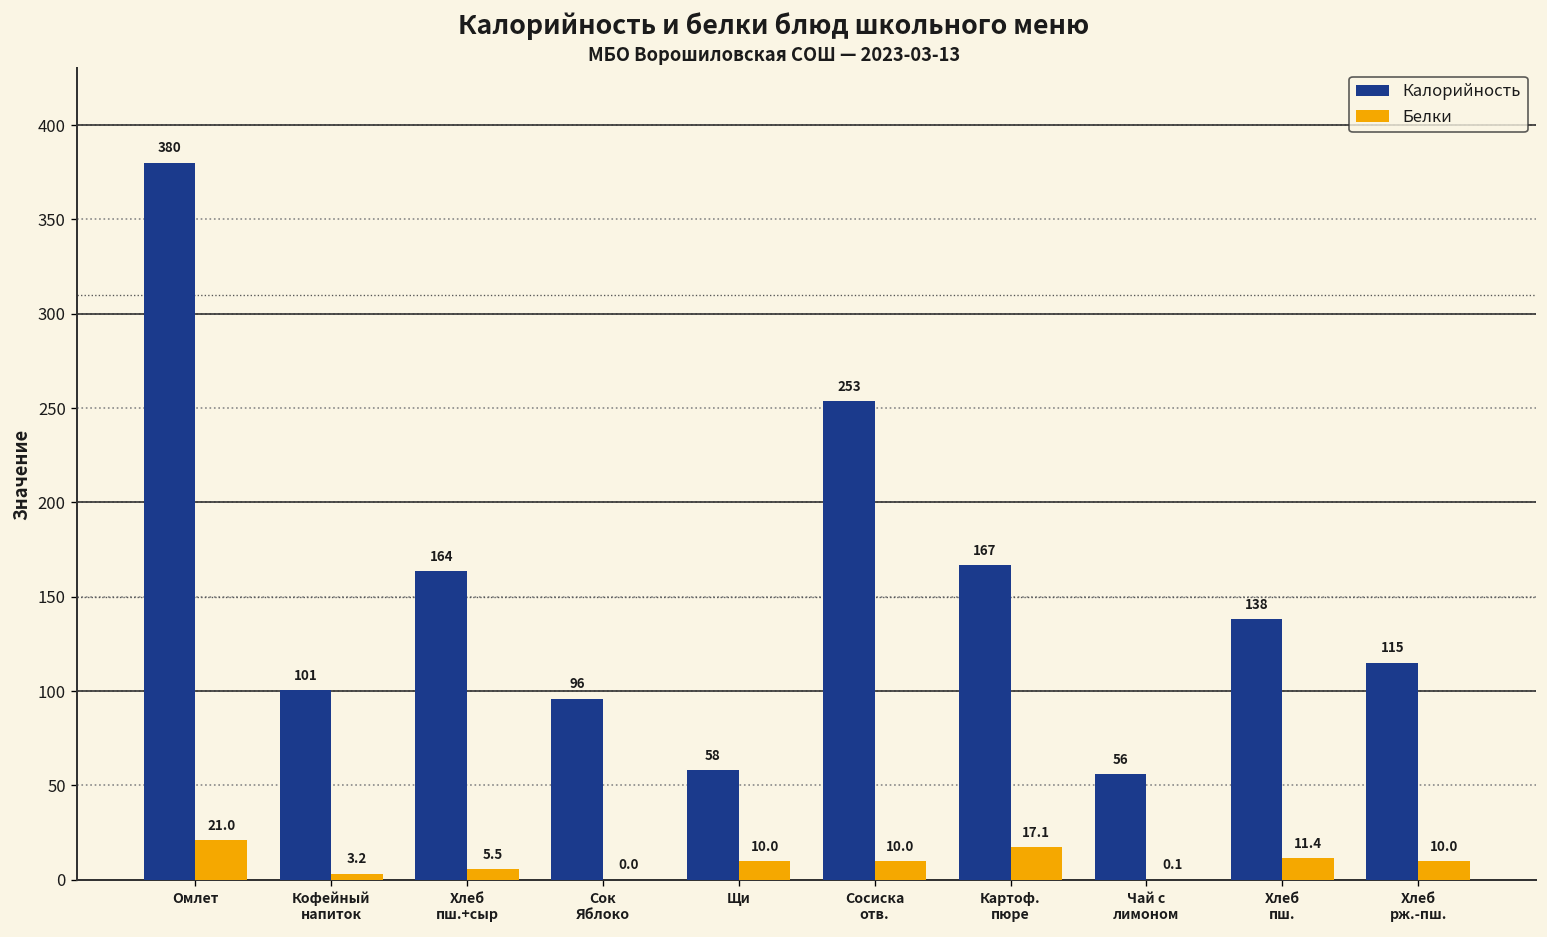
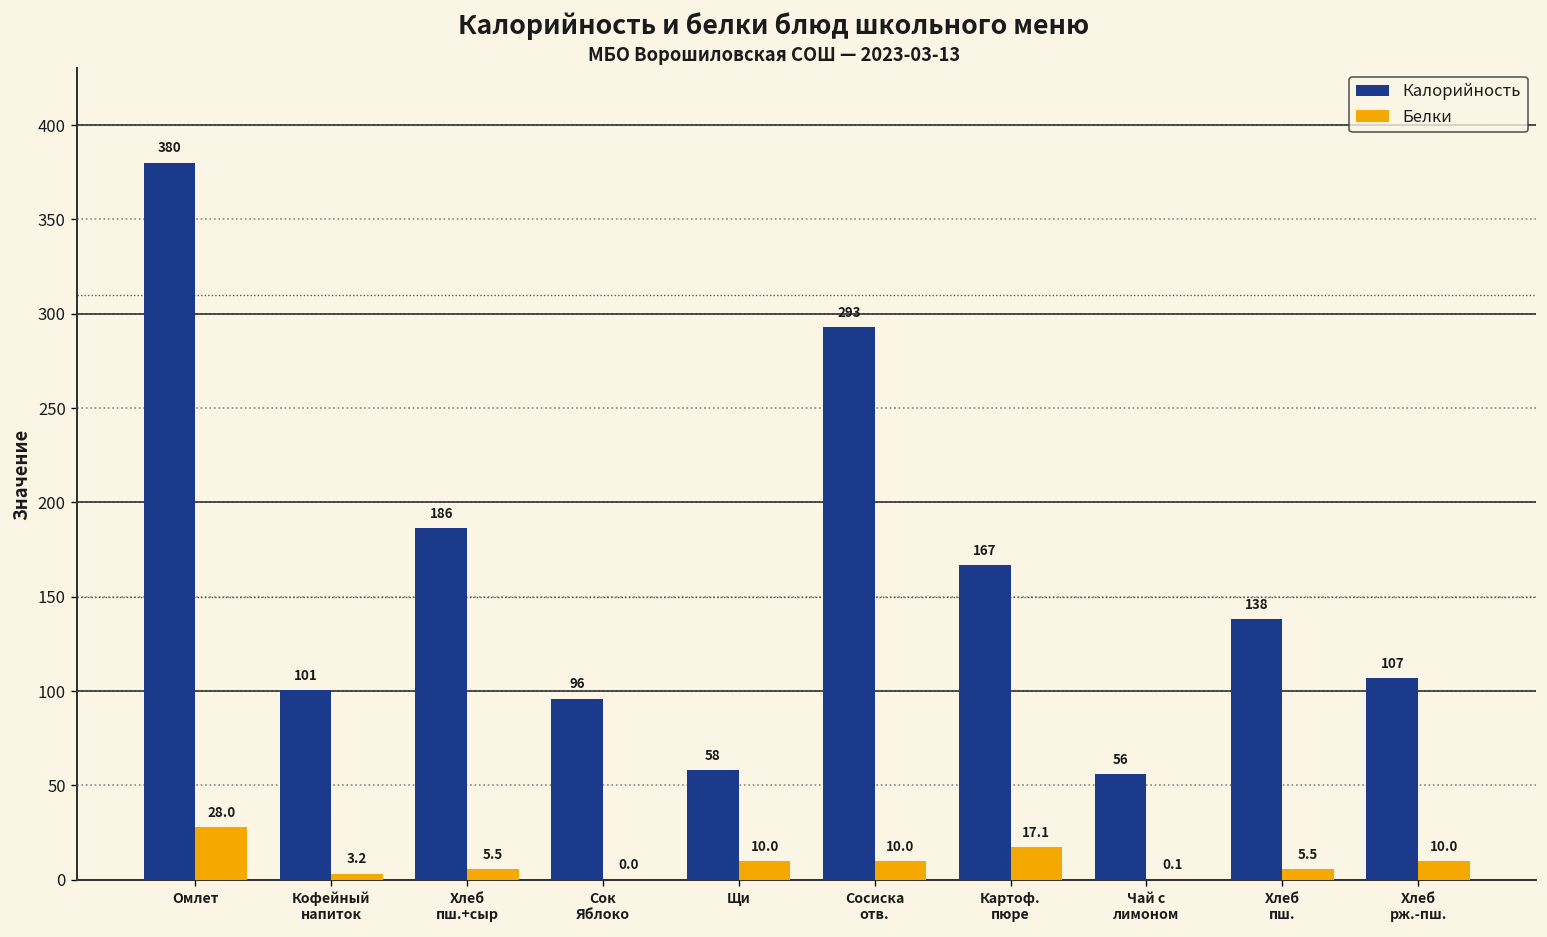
Белки, Омлет: 21.0 -> 28.0
Калорийность, Хлеб пш.+сыр: 164 -> 186
Калорийность, Сосиска отв.: 253 -> 293
Белки, Хлеб пш.: 11.4 -> 5.5
Калорийность, Хлеб рж.-пш.: 115 -> 107
